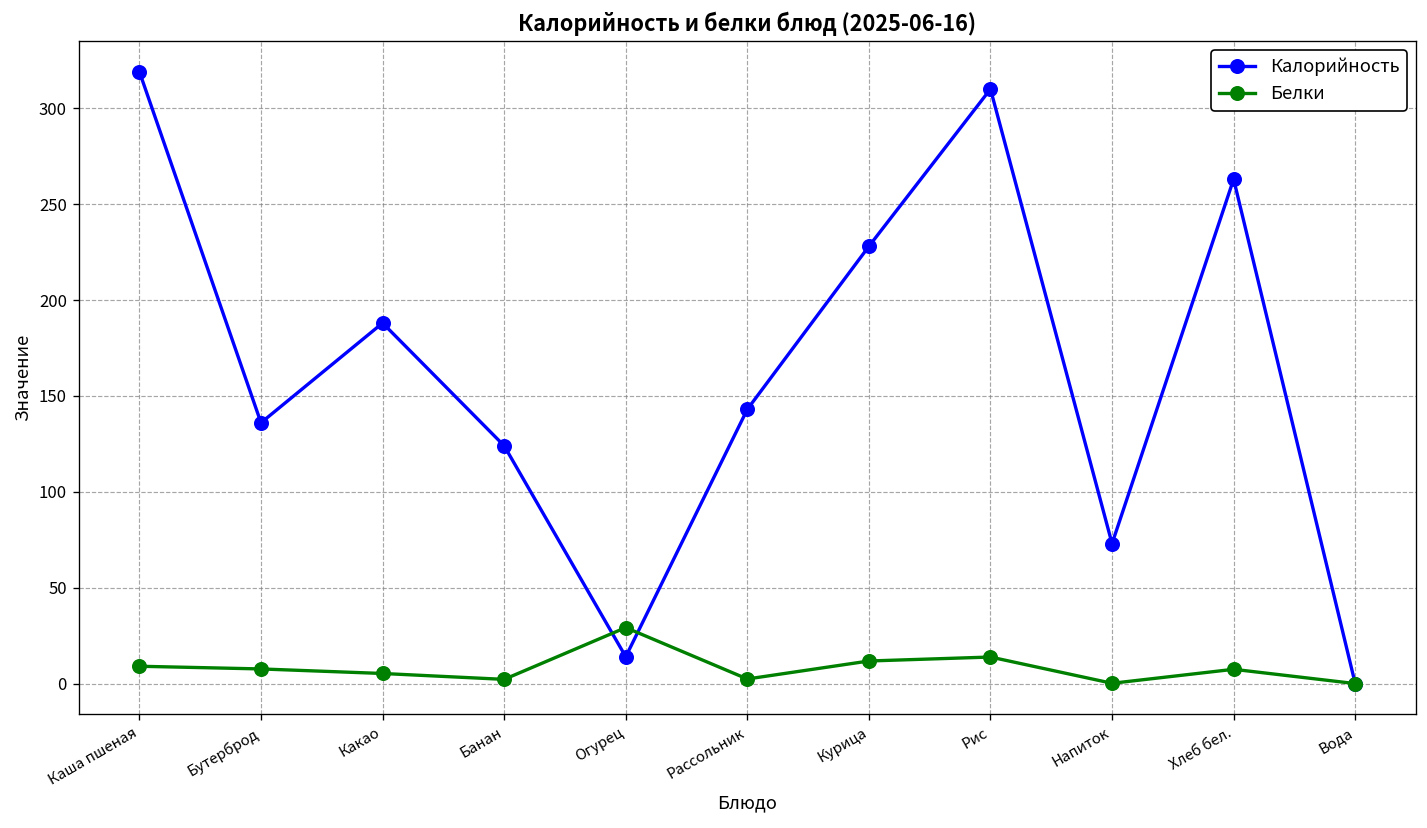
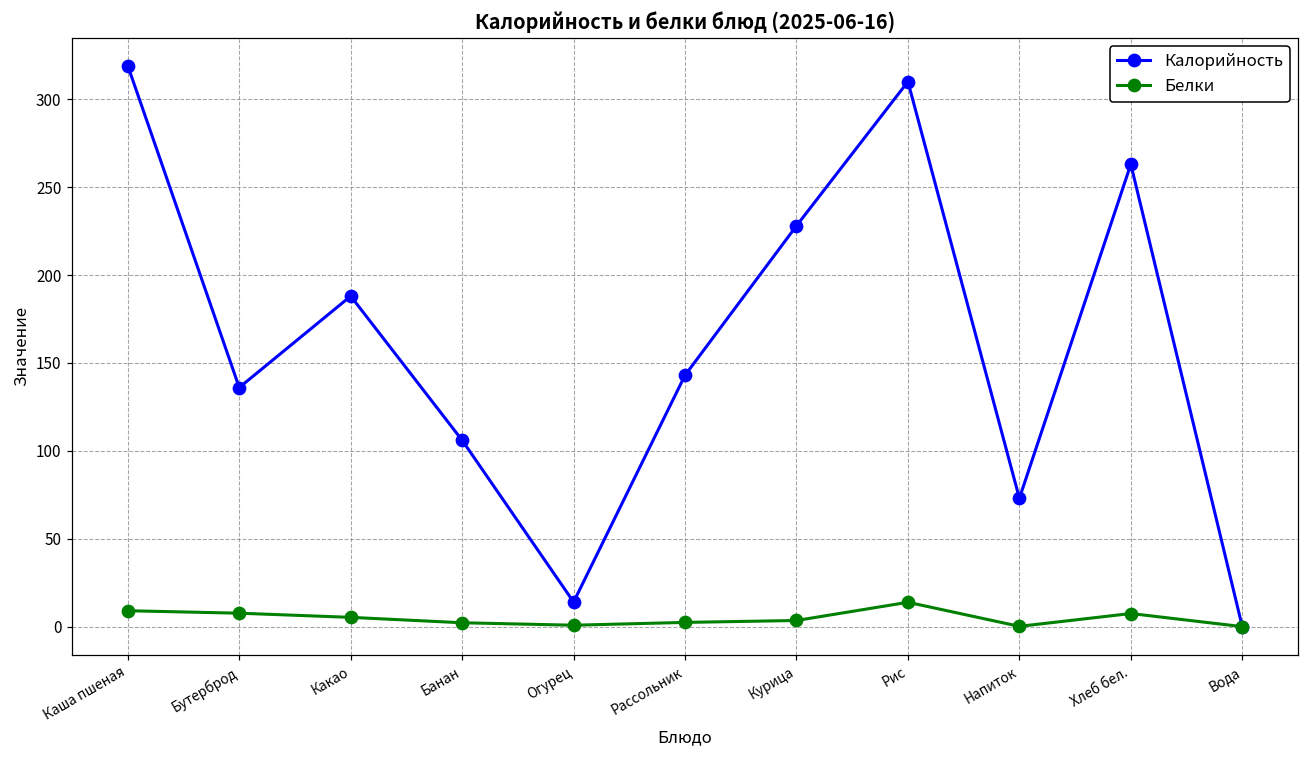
Калорийность, Банан: 124 -> 106
Белки, Огурец: 29 -> 1
Белки, Курица: 12 -> 3
